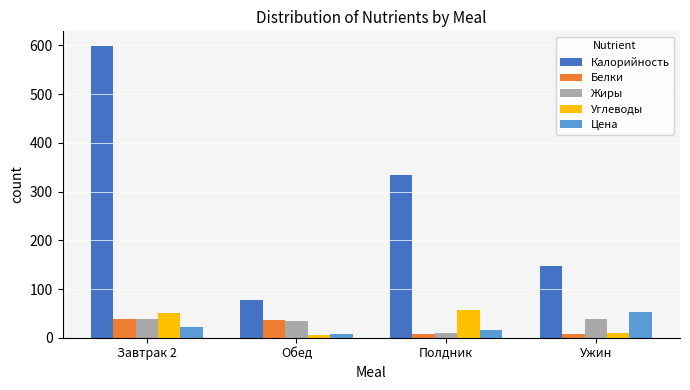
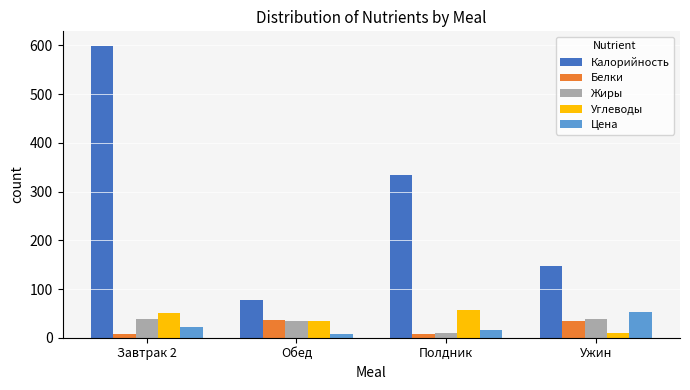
Белки, Завтрак 2: 40 -> 10
Углеводы, Обед: 10 -> 40
Белки, Ужин: 10 -> 30
